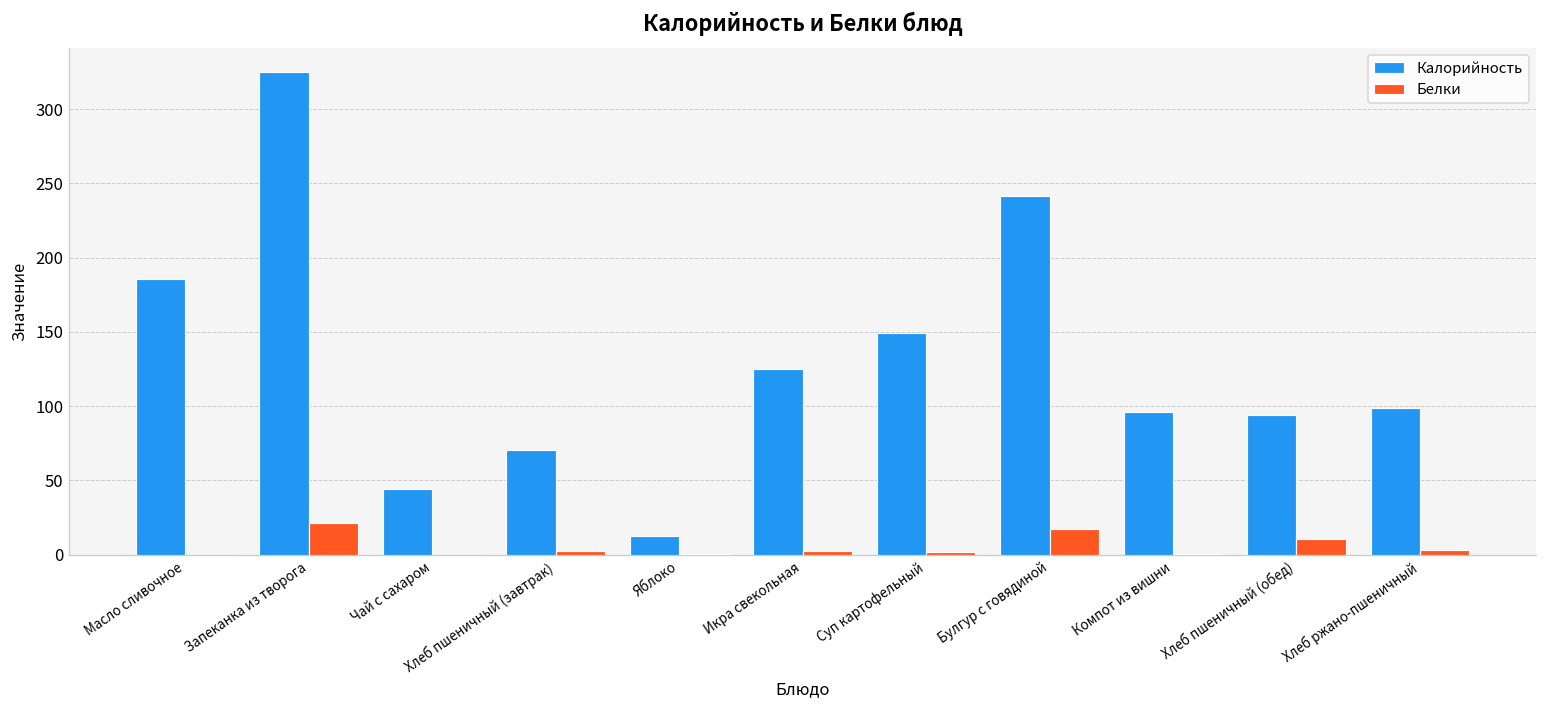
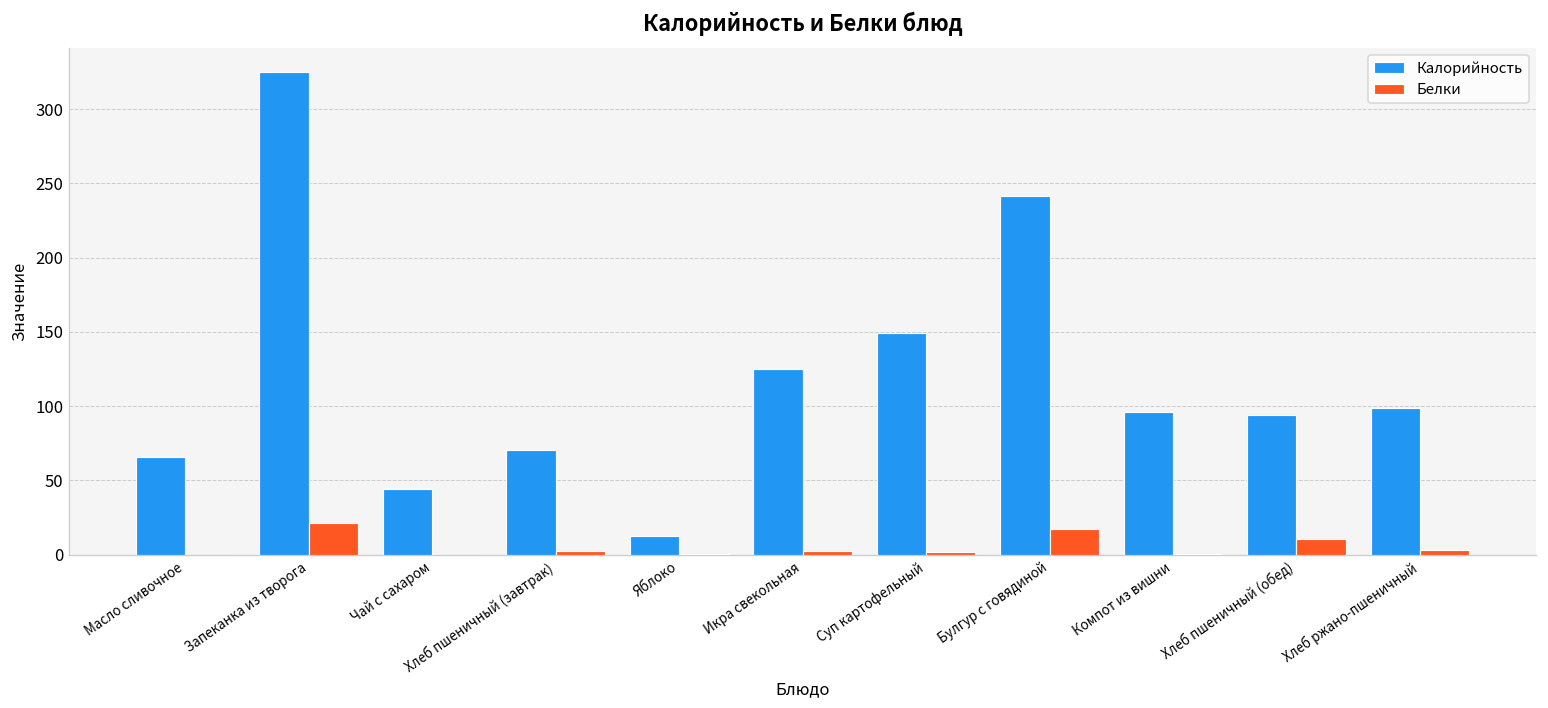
Калорийность, Масло сливочное: 186 -> 66
